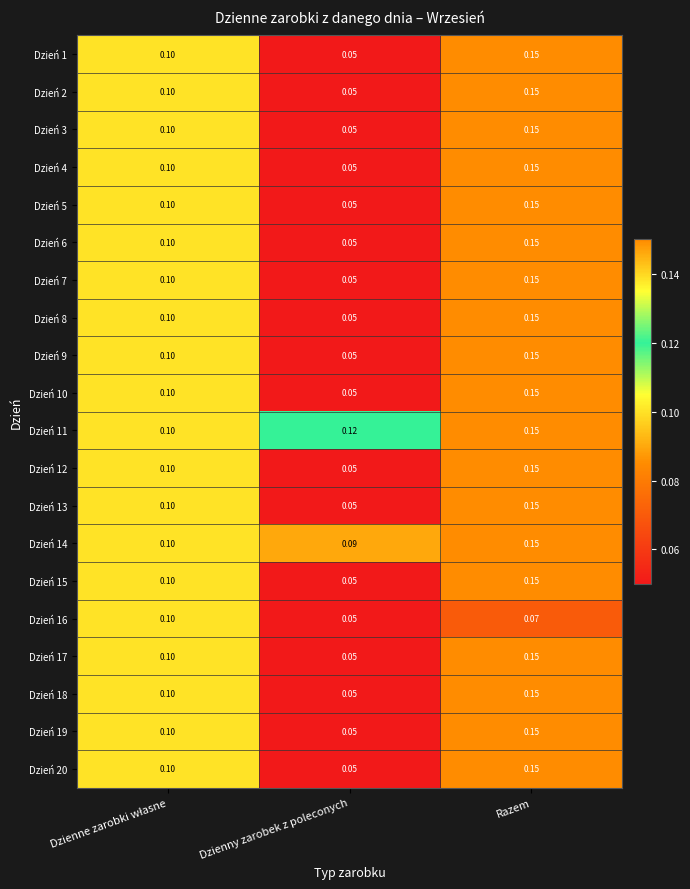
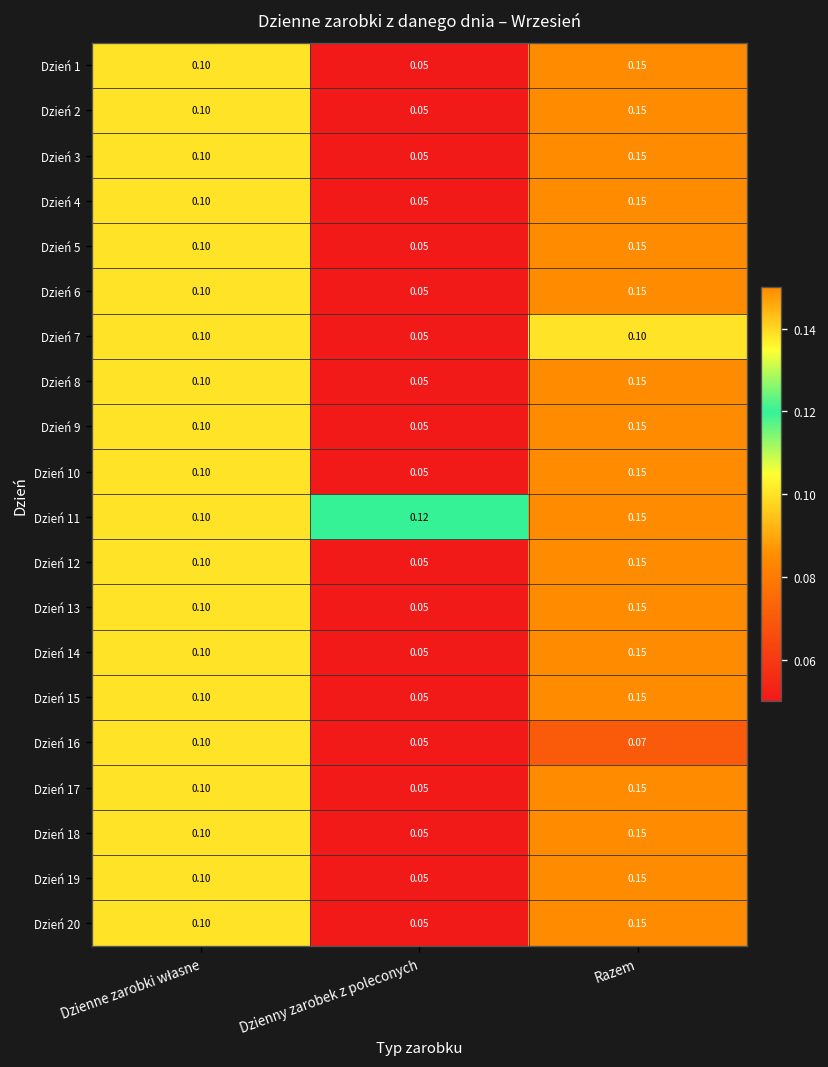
Dzień 7, Razem: 0.15 -> 0.10
Dzień 14, Dzienny zarobek z poleconych: 0.09 -> 0.05
